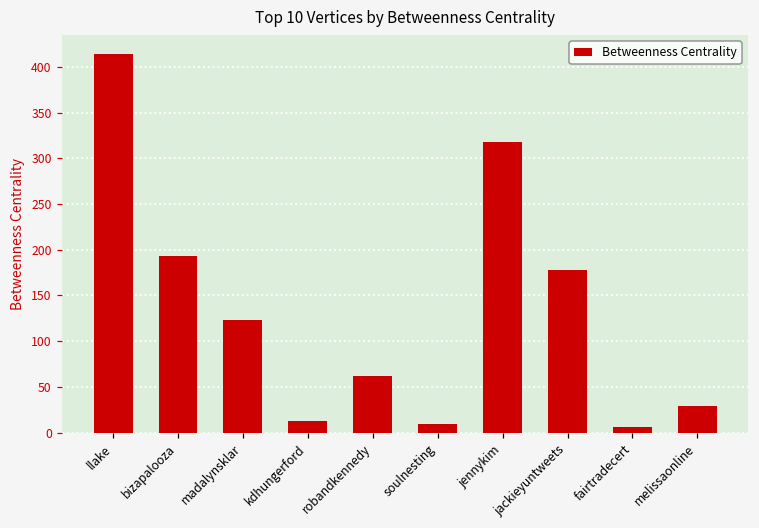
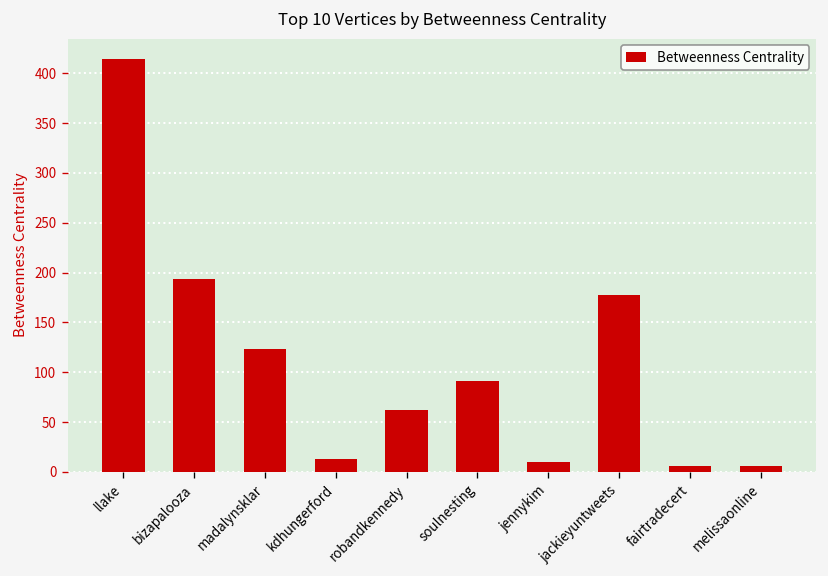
soulnesting: 10 -> 90
jennykim: 320 -> 10
melissaonline: 30 -> 10
